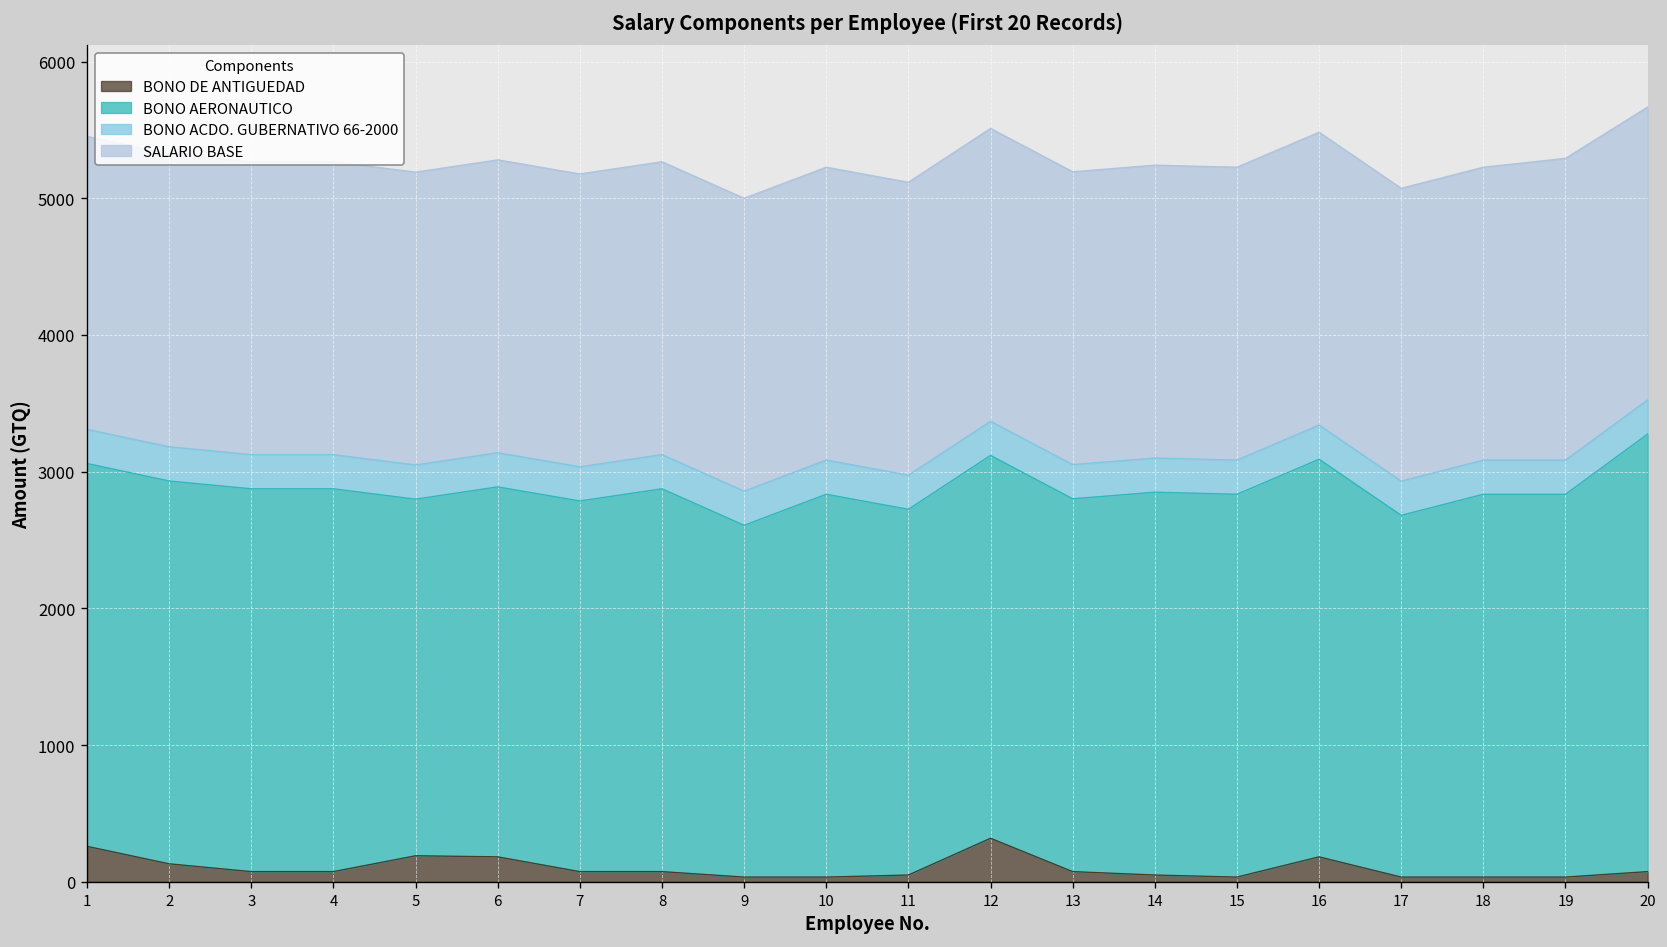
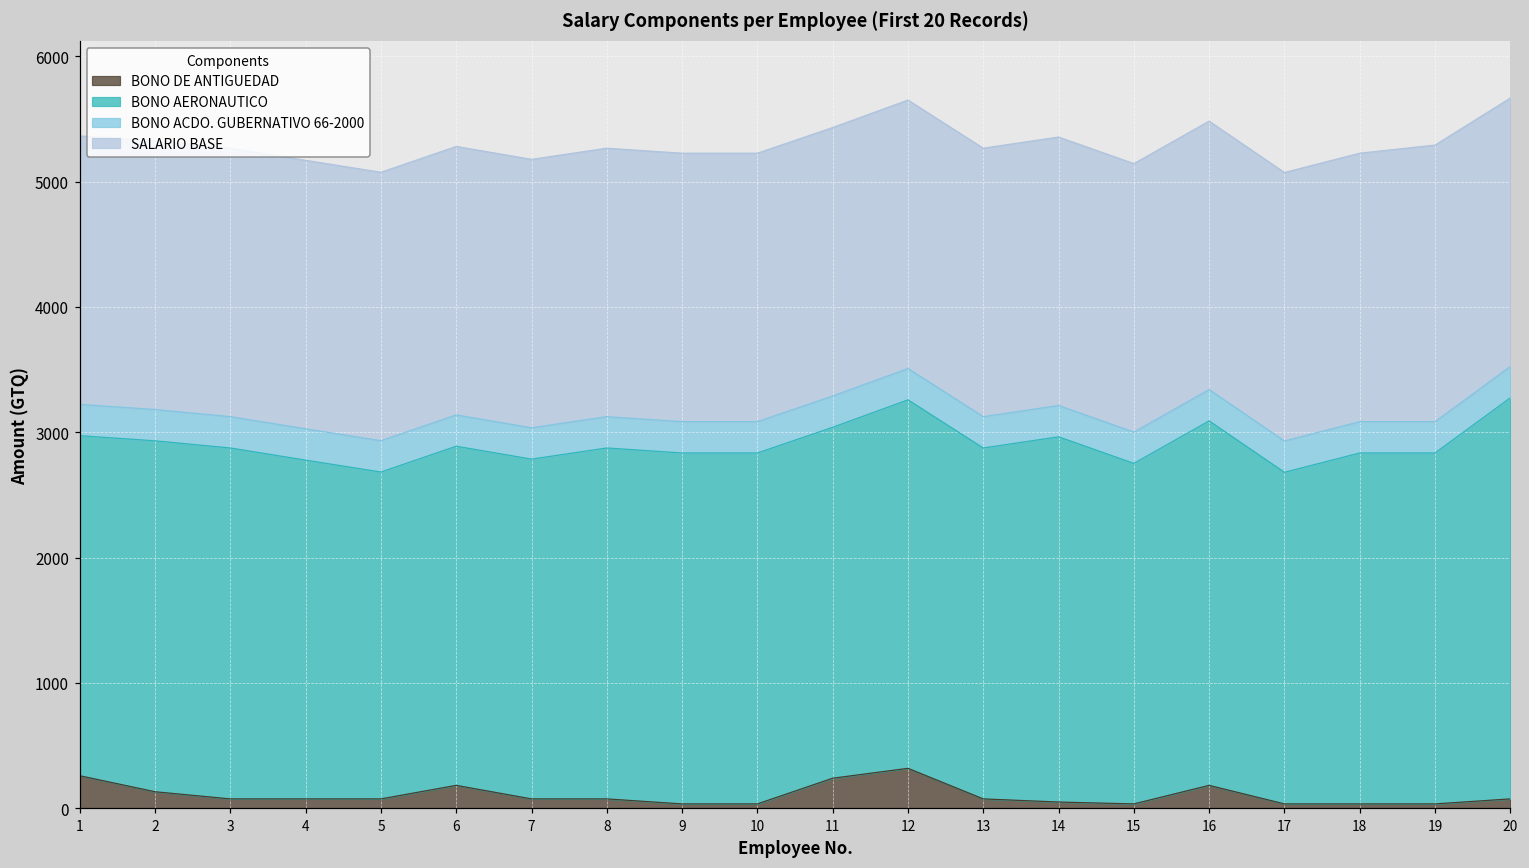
BONO AERONAUTICO, 1: 2800 -> 2710
BONO AERONAUTICO, 4: 2800 -> 2700
BONO DE ANTIGUEDAD, 5: 190 -> 80
BONO AERONAUTICO, 9: 2570 -> 2800
BONO DE ANTIGUEDAD, 11: 50 -> 240
BONO AERONAUTICO, 11: 2680 -> 2800
BONO AERONAUTICO, 12: 2800 -> 2940
BONO AERONAUTICO, 13: 2730 -> 2800
BONO AERONAUTICO, 14: 2800 -> 2910
BONO AERONAUTICO, 15: 2800 -> 2720
